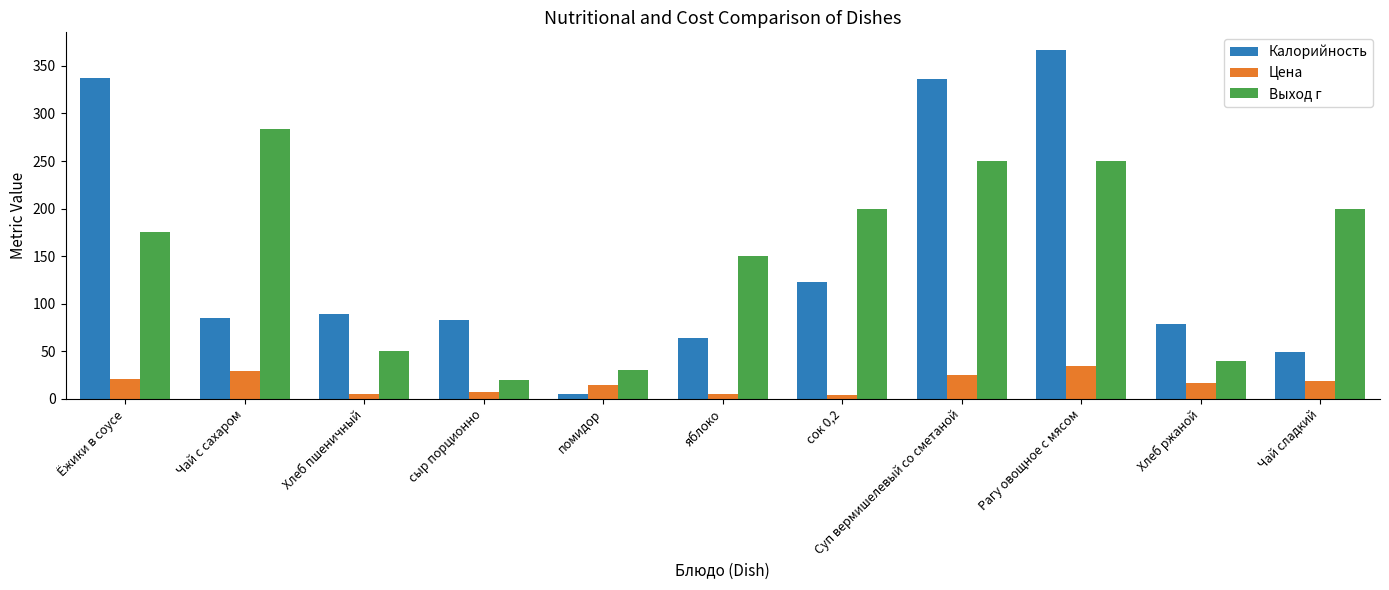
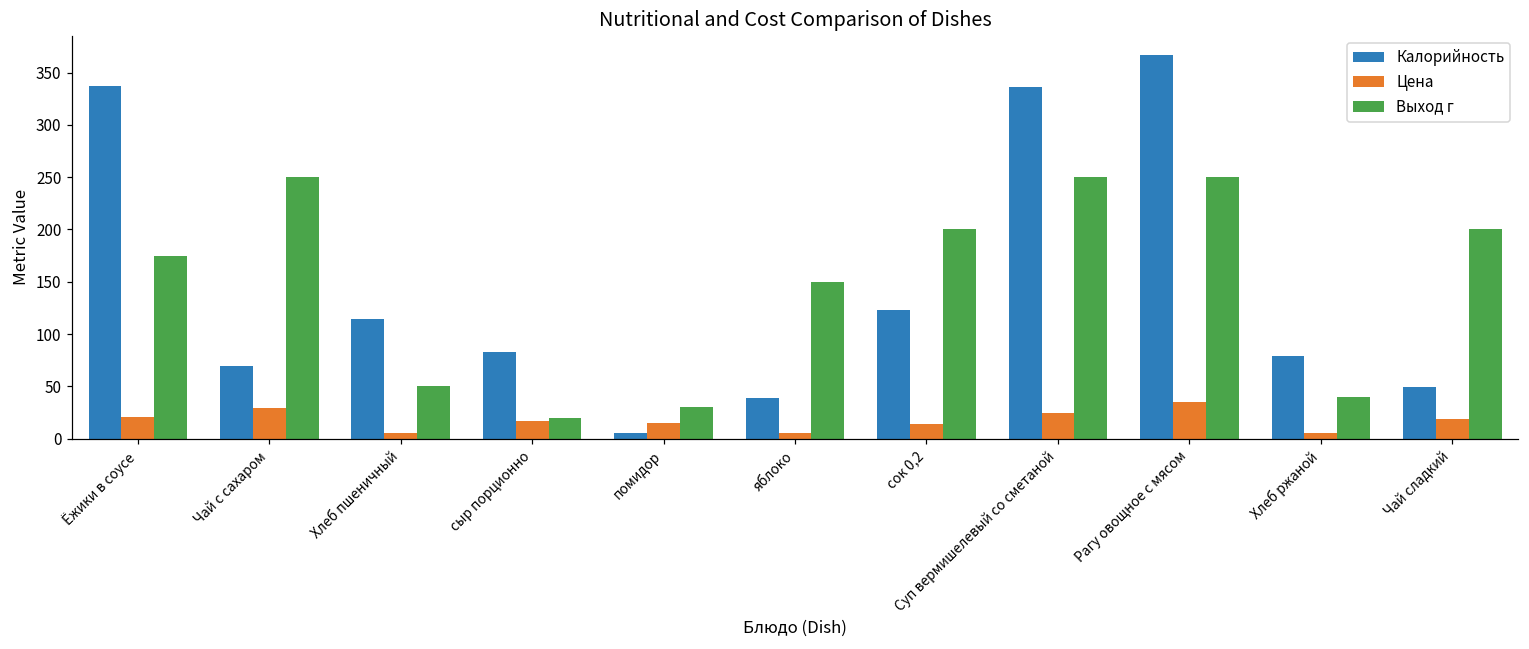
Калорийность, Чай с сахаром: 90 -> 70
Выход г, Чай с сахаром: 280 -> 250
Калорийность, Хлеб пшеничный: 90 -> 110
Цена, сыр порционно: 10 -> 20
Калорийность, яблоко: 60 -> 40
Цена, сок 0,2: 0 -> 10
Цена, Хлеб ржаной: 20 -> 10
